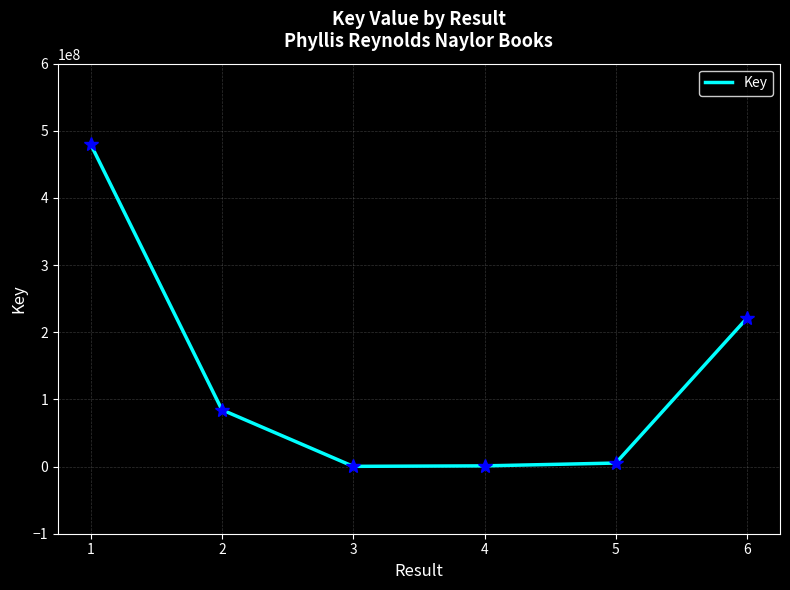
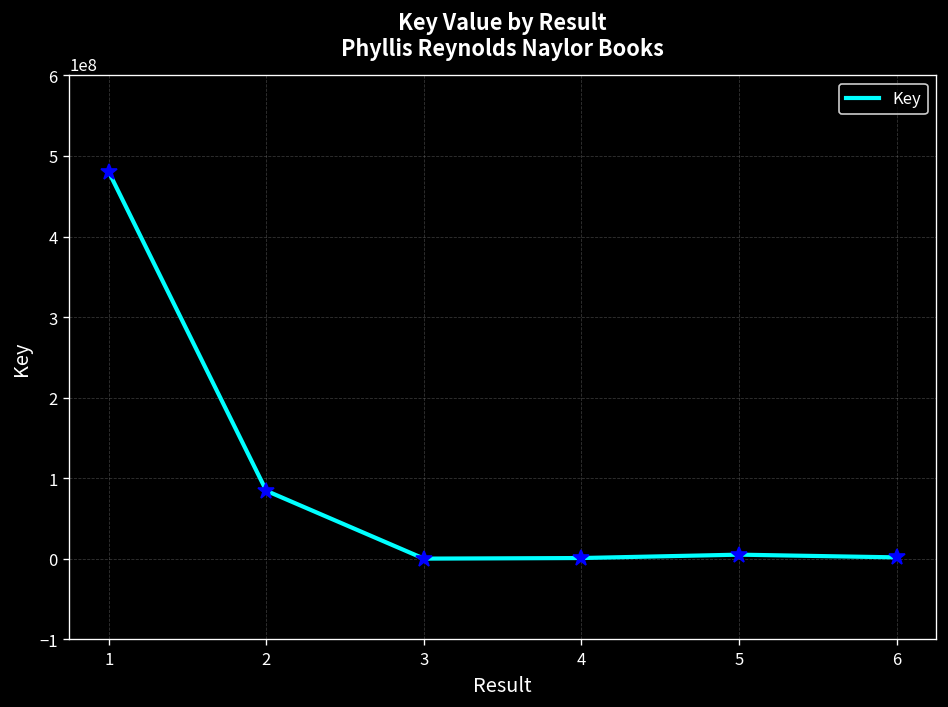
6: 220000000 -> 0
